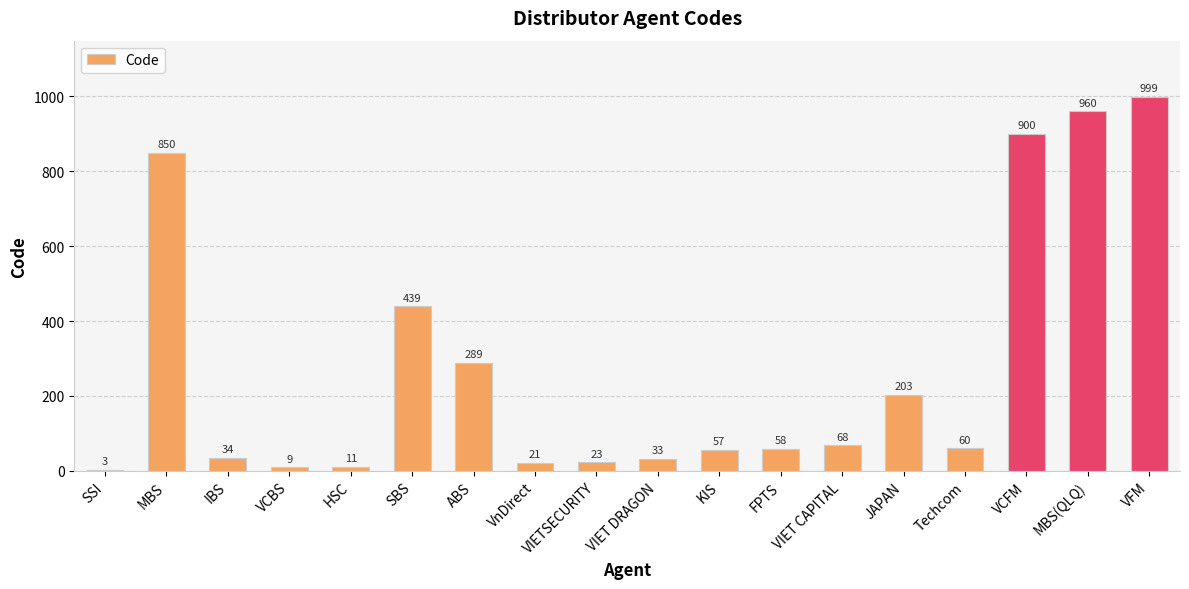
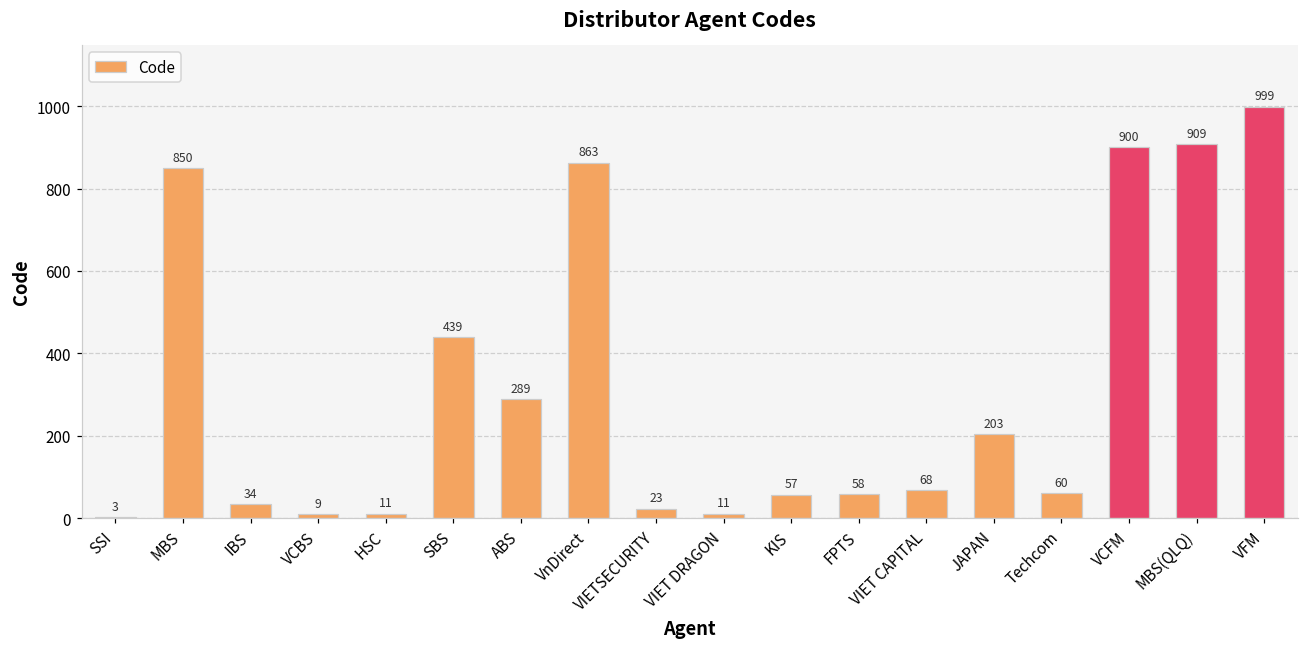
VnDirect: 21 -> 863
VIET DRAGON: 33 -> 11
MBS(QLQ): 960 -> 909
